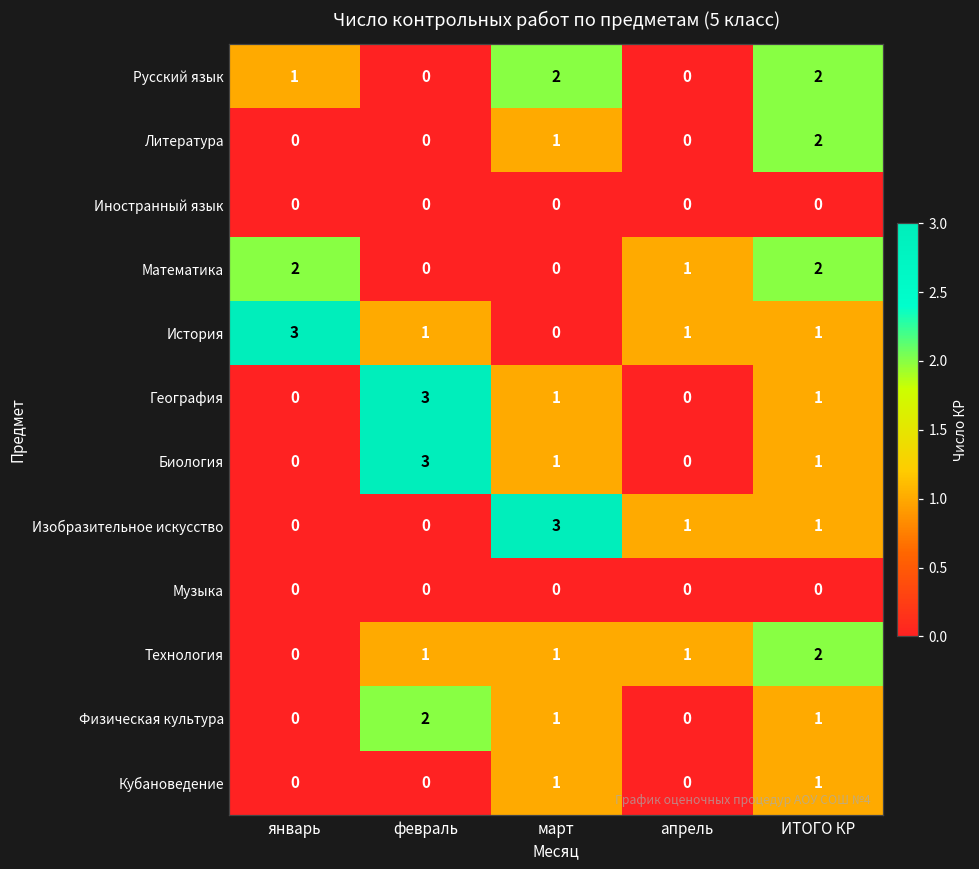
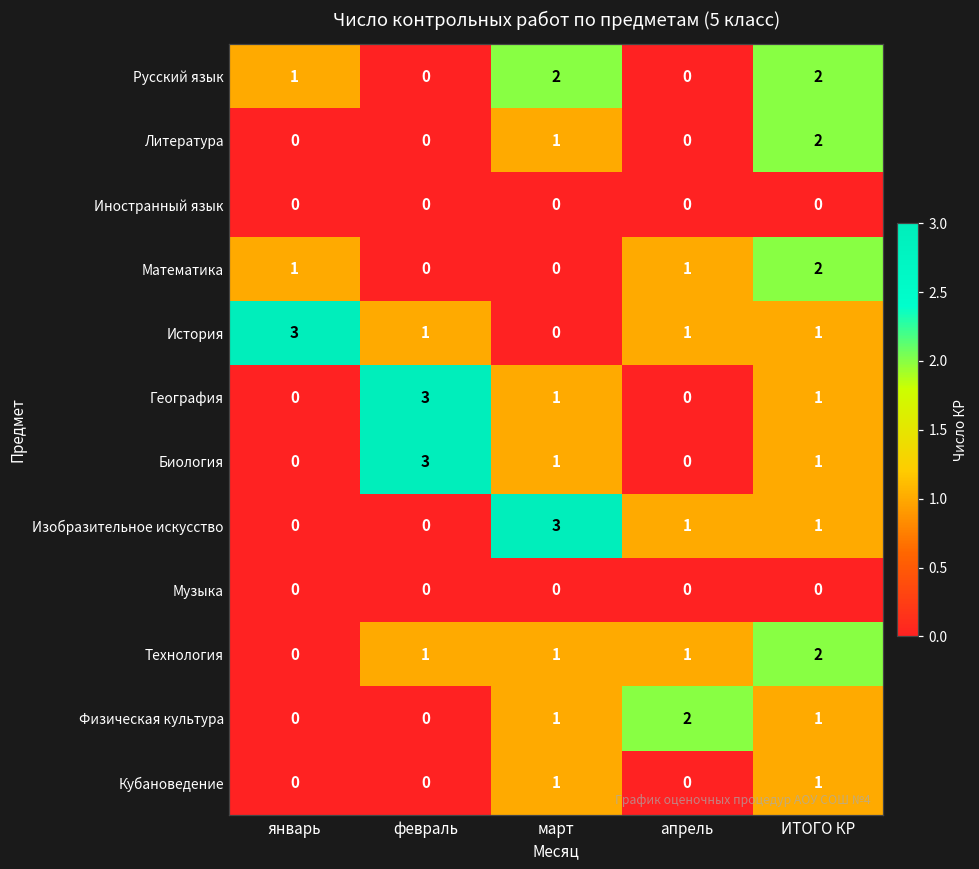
Математика, январь: 2 -> 1
Физическая культура, февраль: 2 -> 0
Физическая культура, апрель: 0 -> 2
